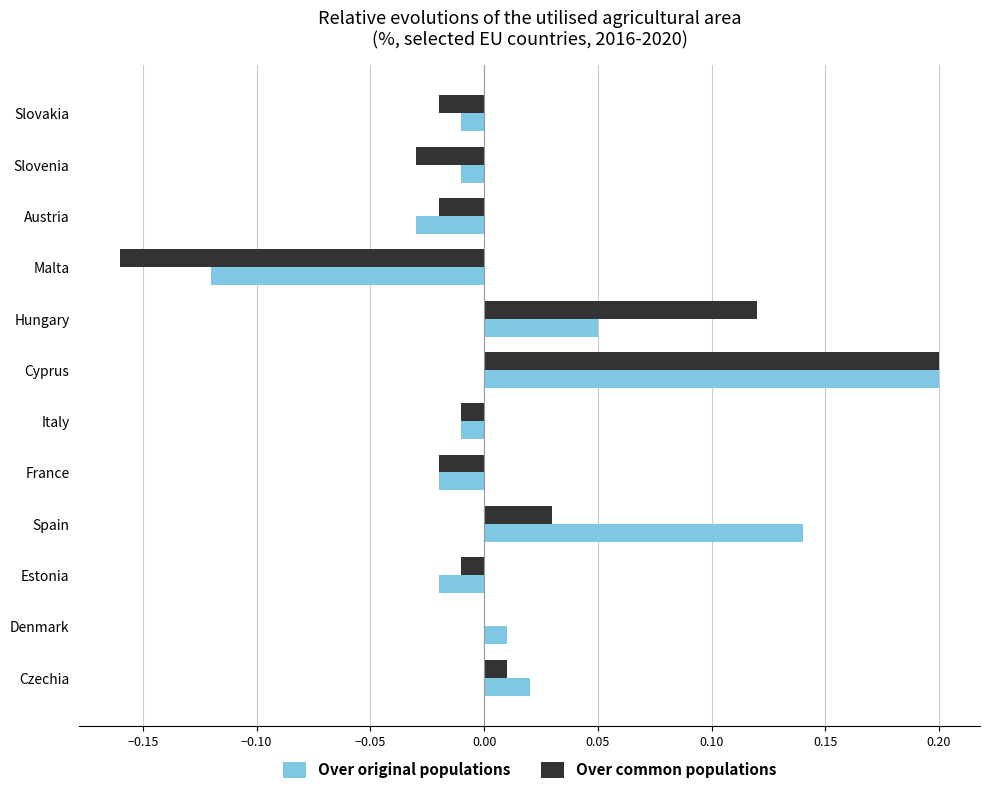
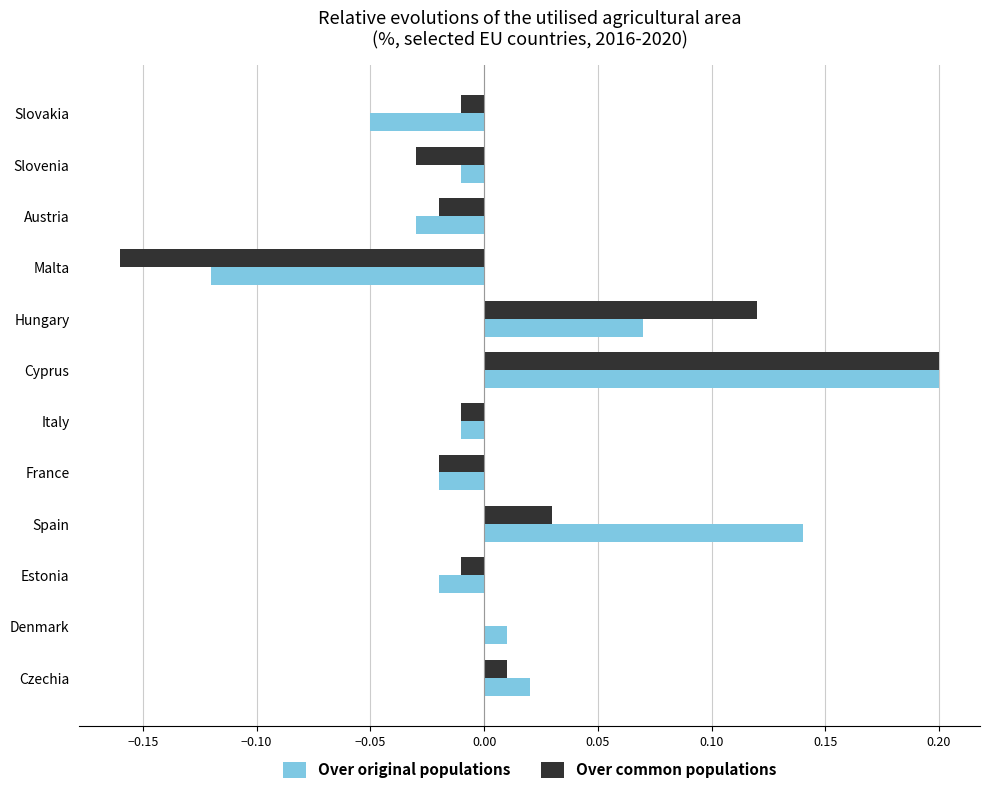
Over common populations, Slovakia: -0.02 -> -0.01
Over original populations, Slovakia: -0.01 -> -0.05
Over original populations, Hungary: 0.05 -> 0.07
